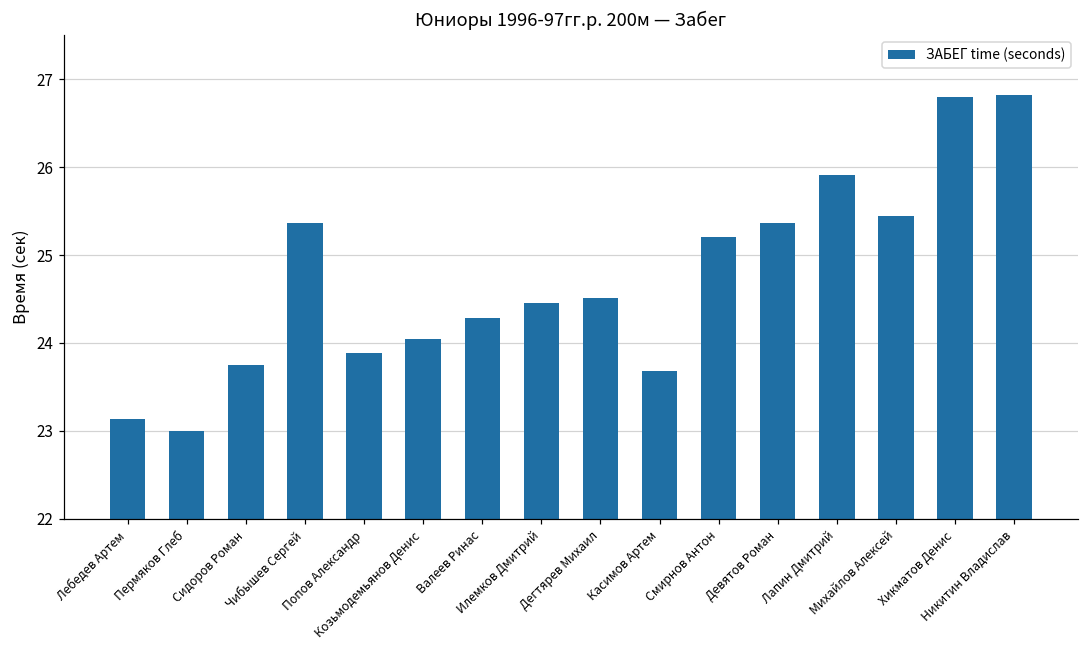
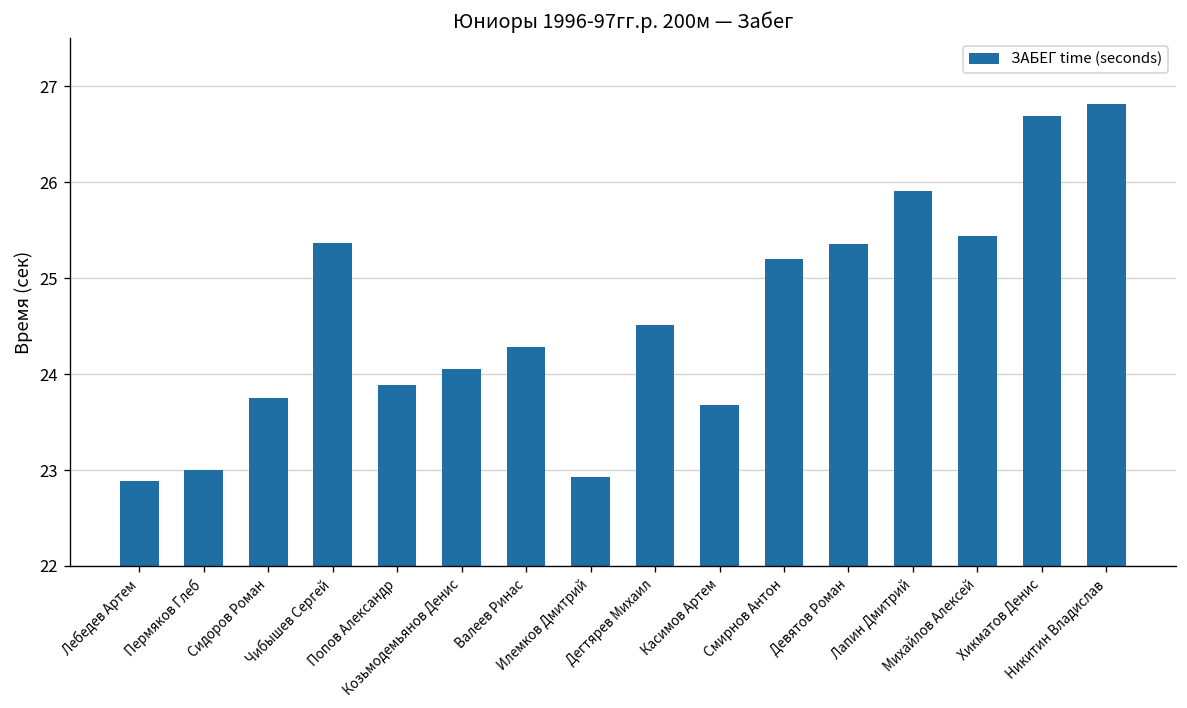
Лебедев Артем: 23.1 -> 22.9
Илемков Дмитрий: 24.5 -> 22.9
Хикматов Денис: 26.8 -> 26.7
